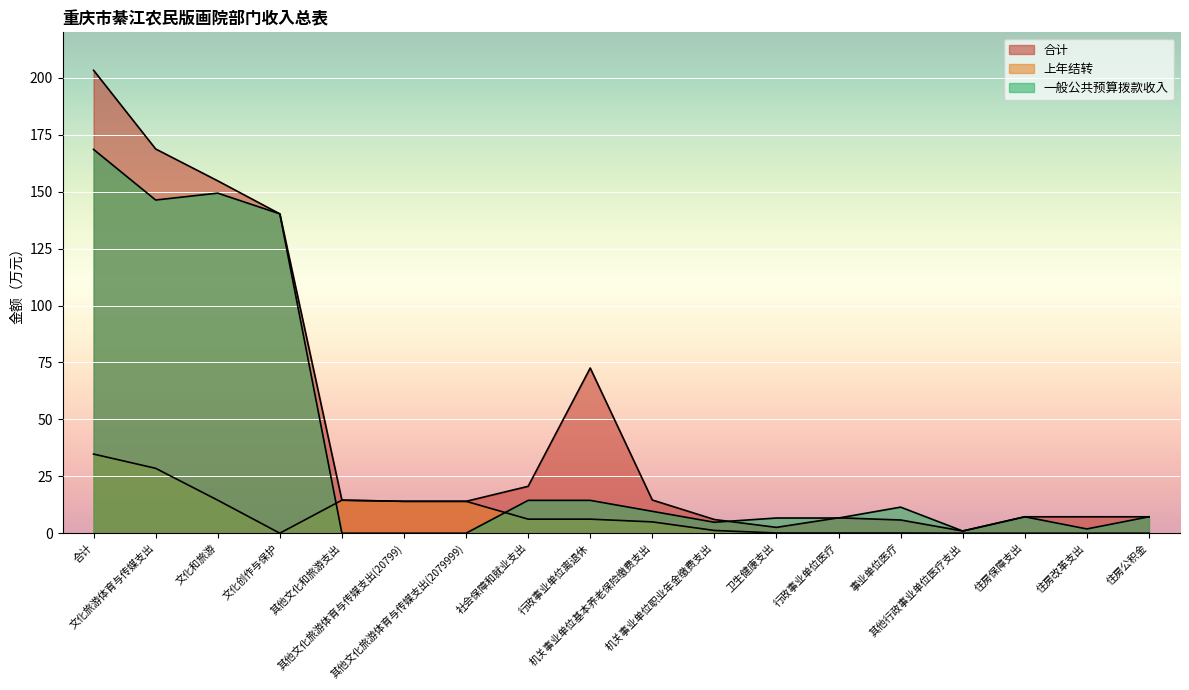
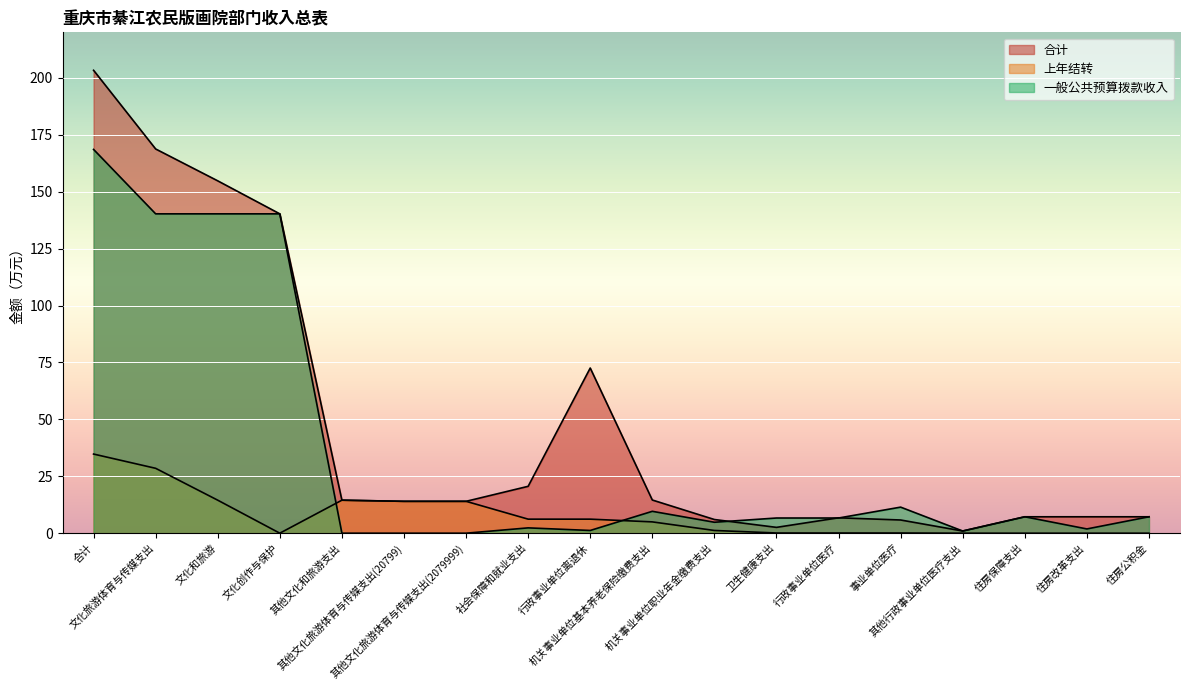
一般公共预算拨款收入, 文化旅游体育与传媒支出: 146 -> 140
一般公共预算拨款收入, 文化和旅游: 149 -> 140
一般公共预算拨款收入, 社会保障和就业支出: 14 -> 2
一般公共预算拨款收入, 行政事业单位离退休: 14 -> 1
